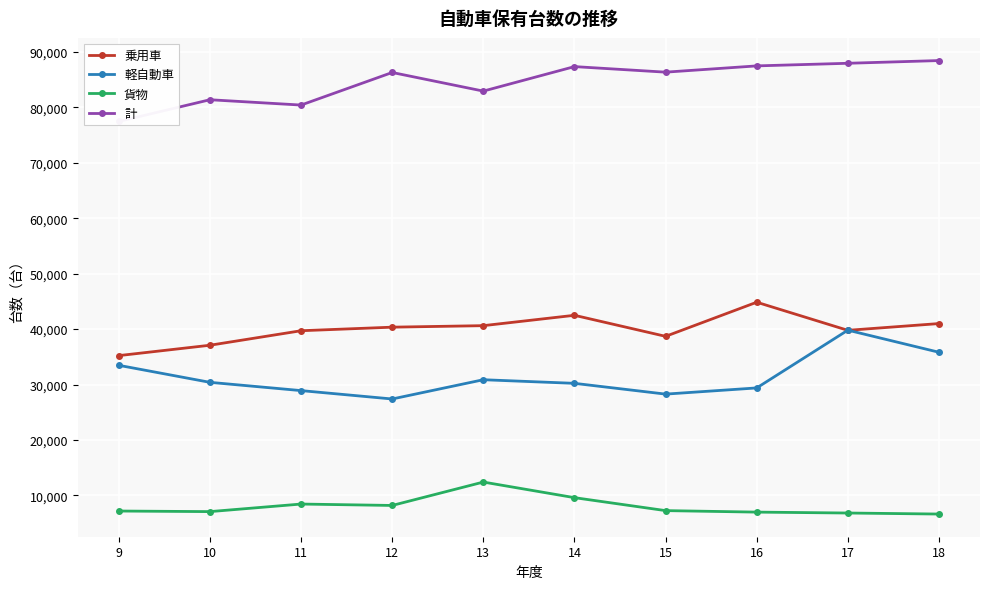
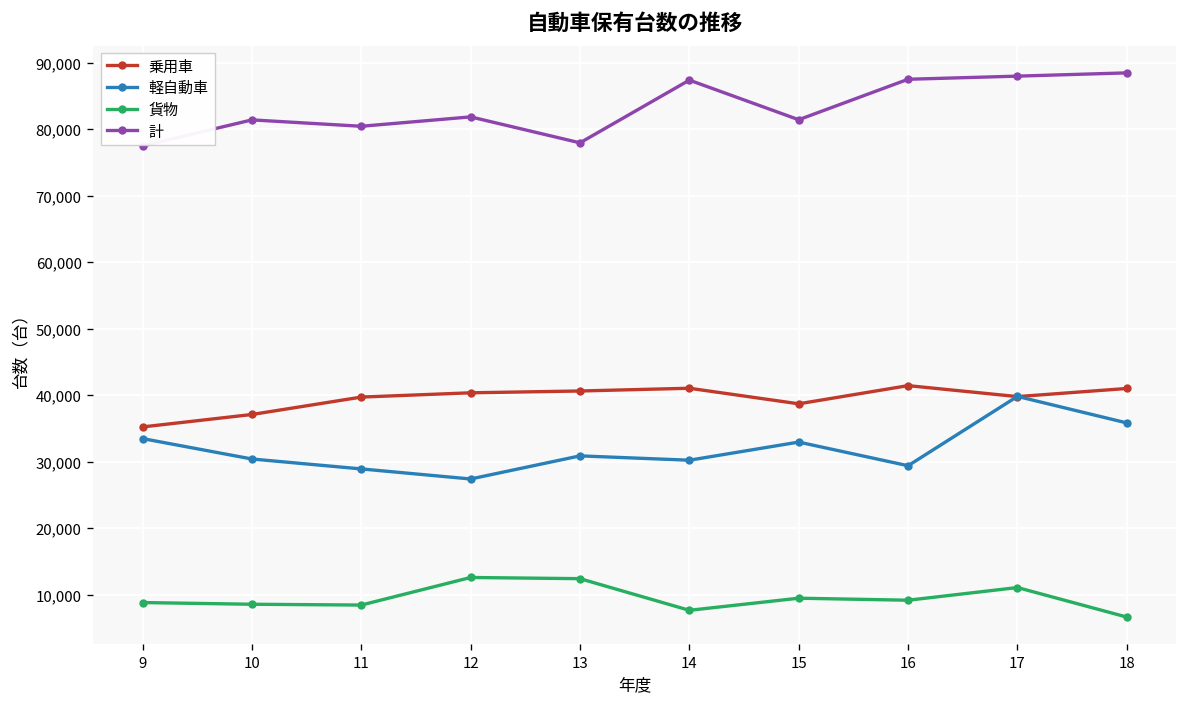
貨物, 9: 7,000 -> 9,000
貨物, 10: 7,000 -> 9,000
貨物, 12: 8,000 -> 13,000
計, 12: 86,000 -> 82,000
計, 13: 83,000 -> 78,000
乗用車, 14: 42,000 -> 41,000
貨物, 14: 10,000 -> 8,000
軽自動車, 15: 28,000 -> 33,000
貨物, 15: 7,000 -> 9,000
計, 15: 86,000 -> 81,000
乗用車, 16: 45,000 -> 41,000
貨物, 16: 7,000 -> 9,000
貨物, 17: 7,000 -> 11,000
